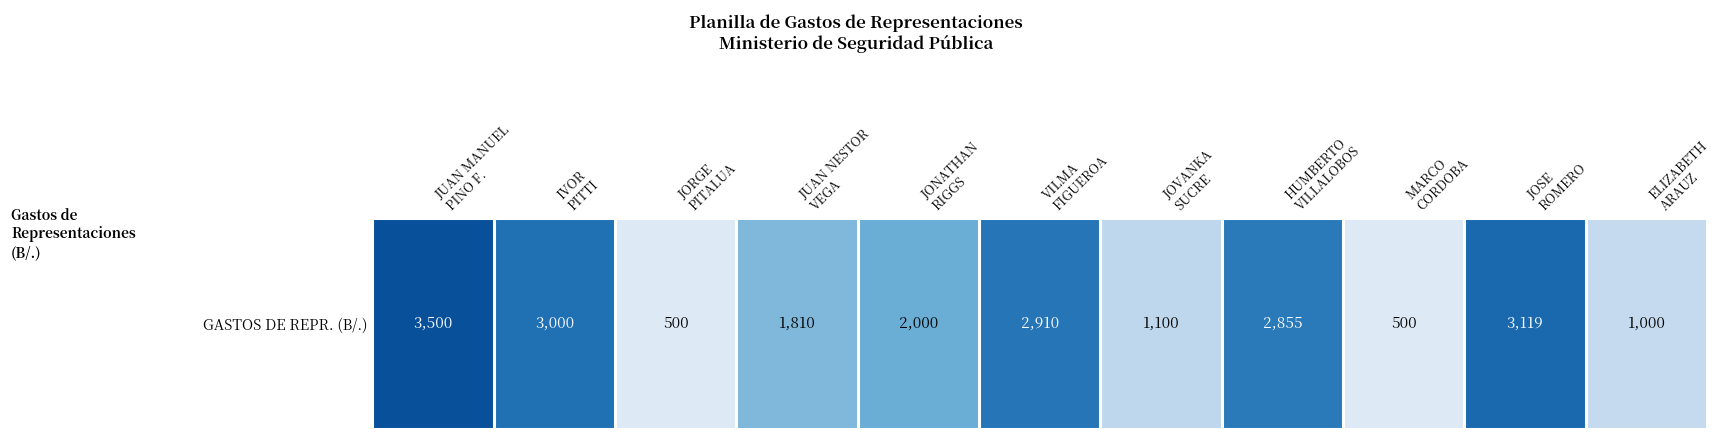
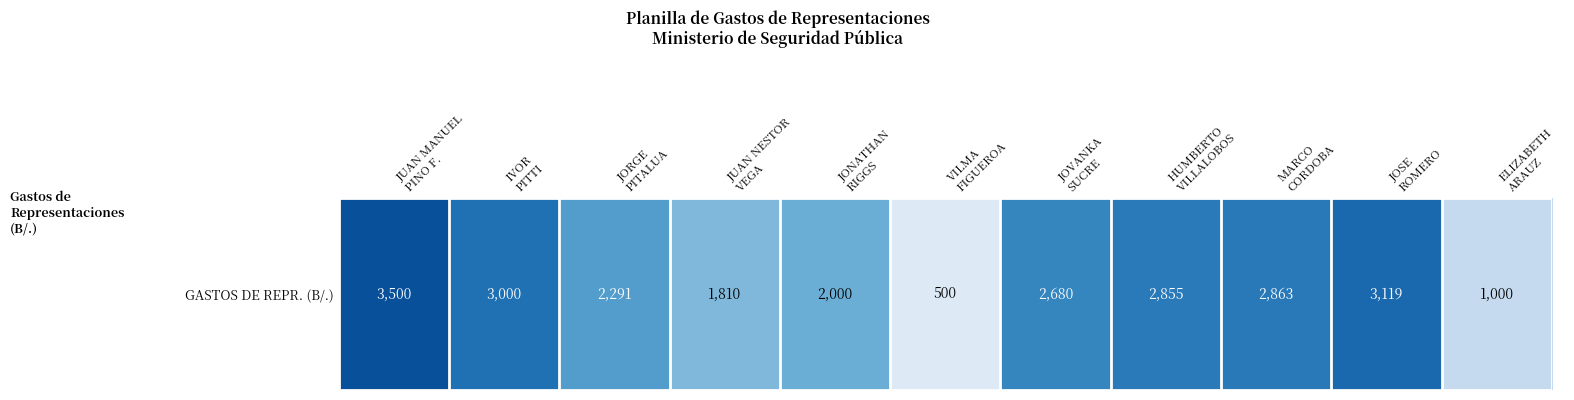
GASTOS DE REPR. (B/.), JORGE PITALUA: 500 -> 2,291
GASTOS DE REPR. (B/.), VILMA FIGUEROA: 2,910 -> 500
GASTOS DE REPR. (B/.), JOVANKA SUCRE: 1,100 -> 2,680
GASTOS DE REPR. (B/.), MARCO CORDOBA: 500 -> 2,863
